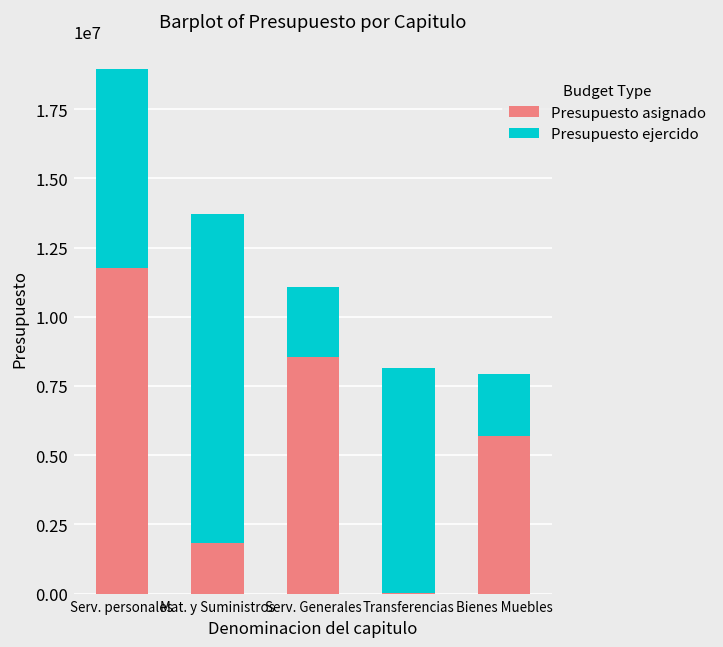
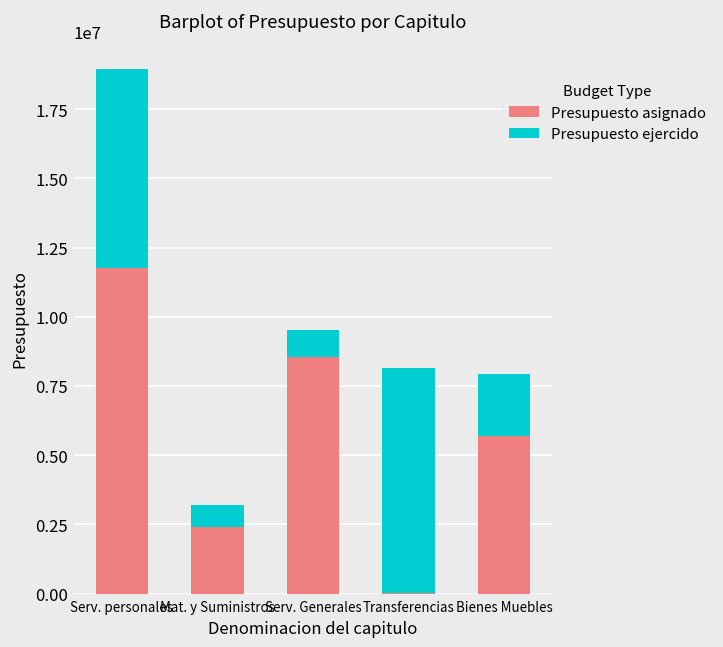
Presupuesto asignado, Mat. y Suministros: 1800000 -> 2400000
Presupuesto ejercido, Mat. y Suministros: 11900000 -> 800000
Presupuesto ejercido, Serv. Generales: 2500000 -> 1000000
